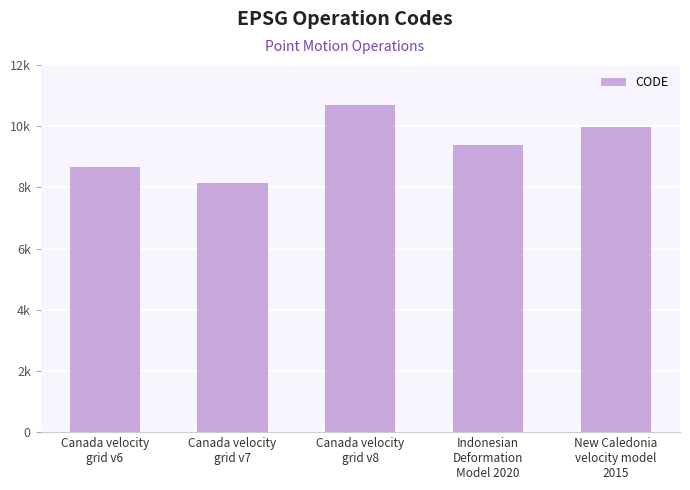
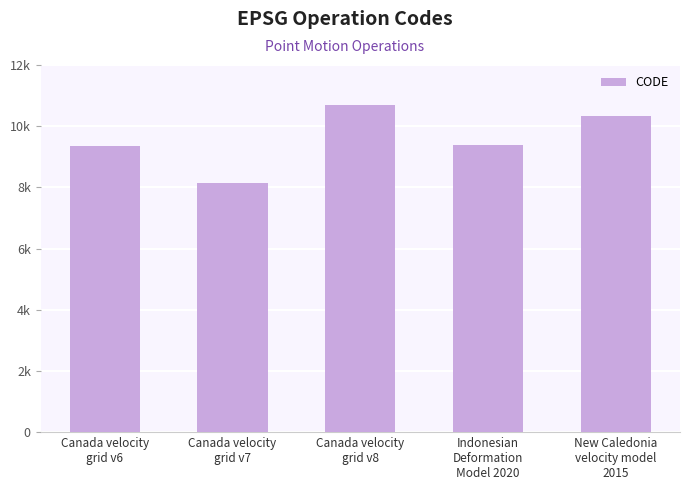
Canada velocity grid v6: 8700 -> 9400
New Caledonia velocity model 2015: 10000 -> 10300
